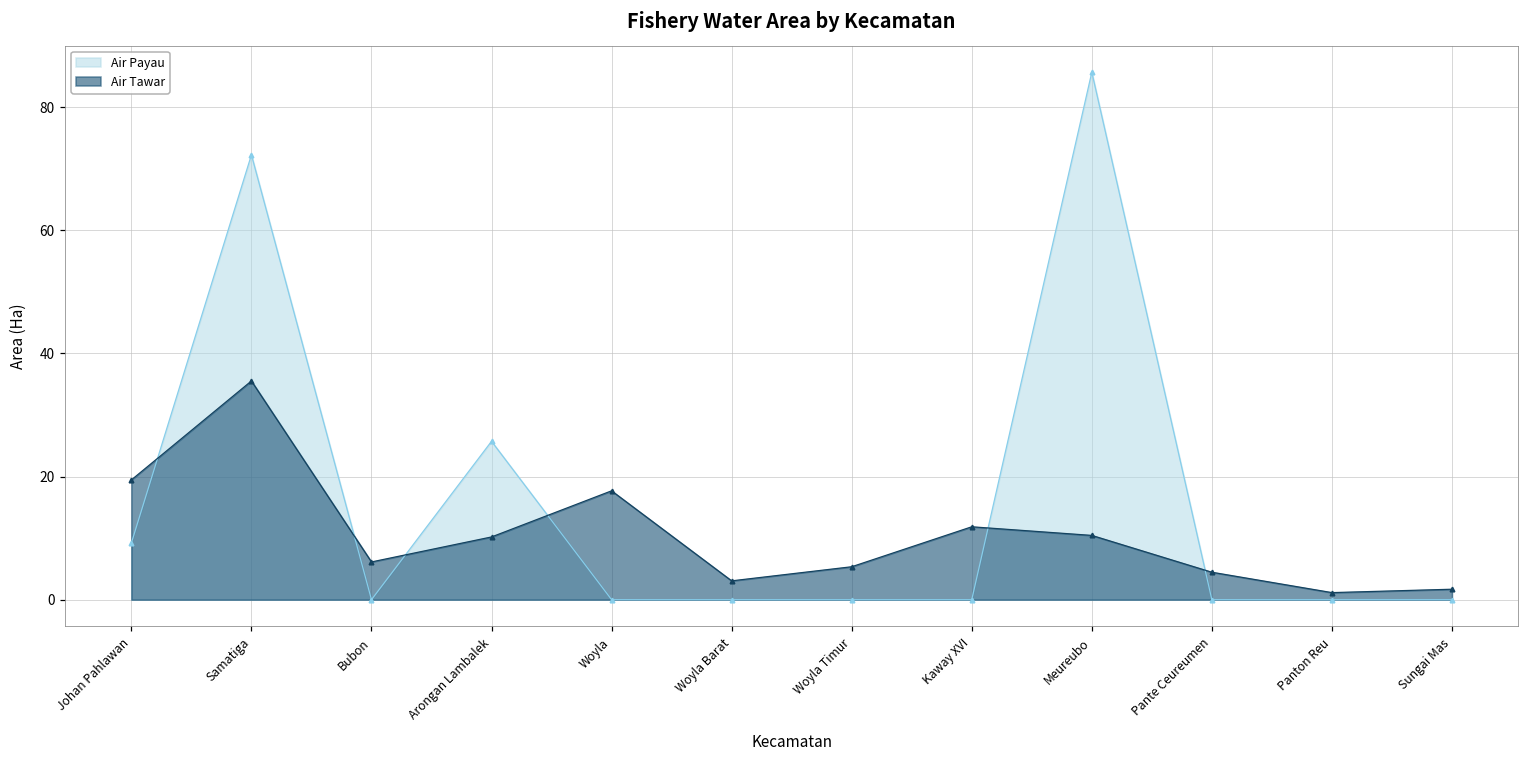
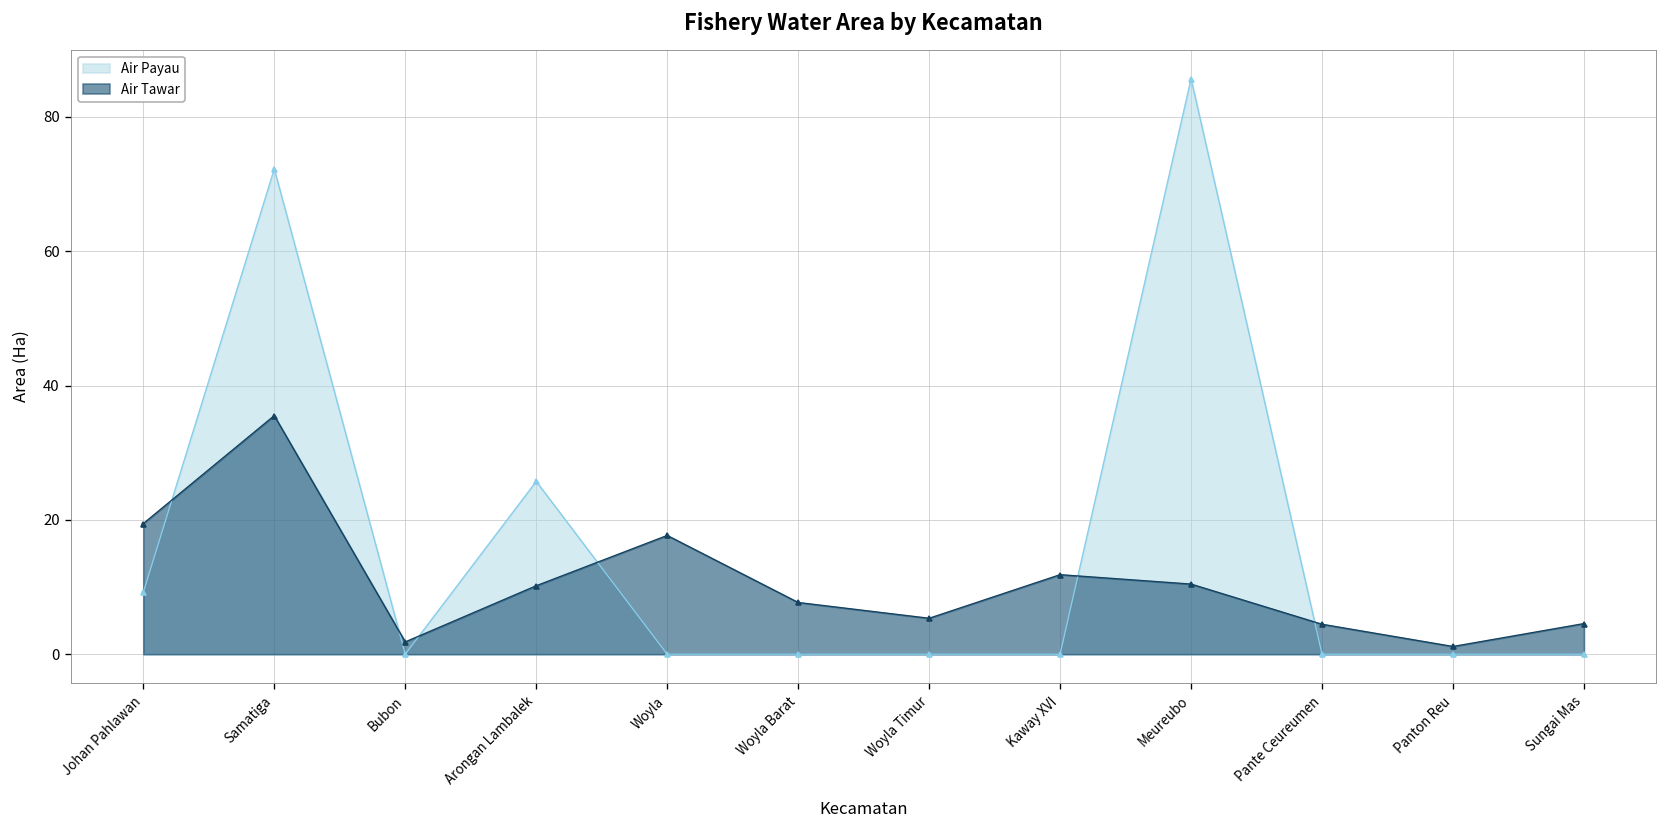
Air Tawar, Bubon: 6 -> 2
Air Tawar, Woyla Barat: 3 -> 8
Air Tawar, Sungai Mas: 2 -> 5
